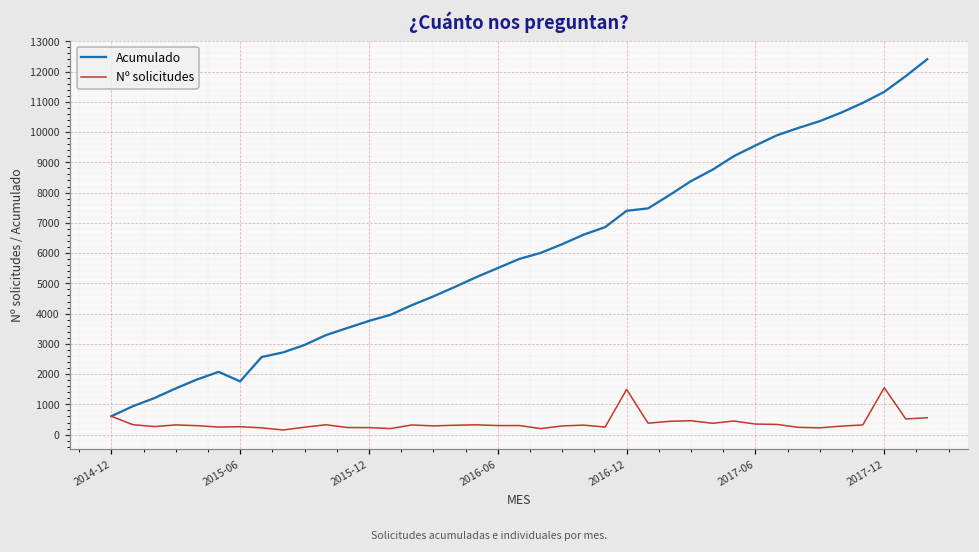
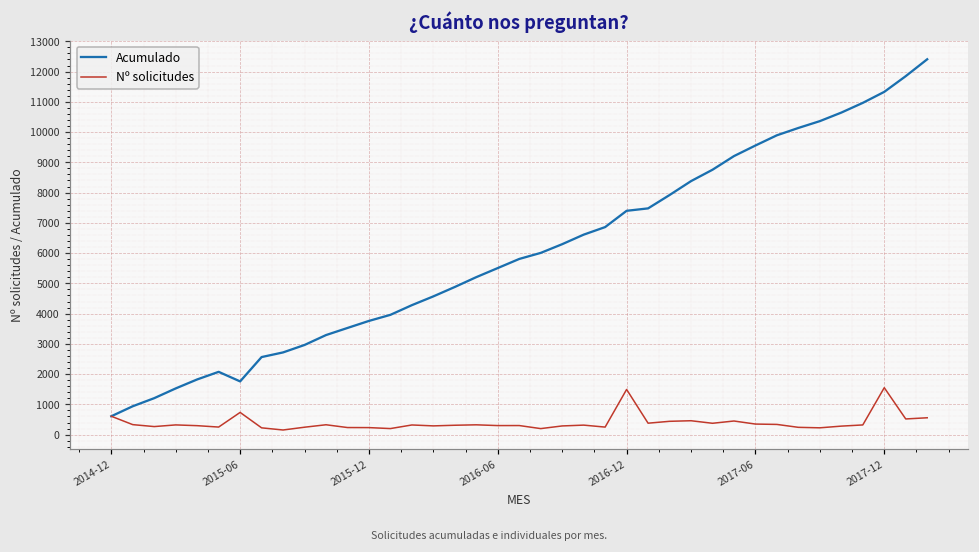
Nº solicitudes, 2015-06: 300 -> 700
